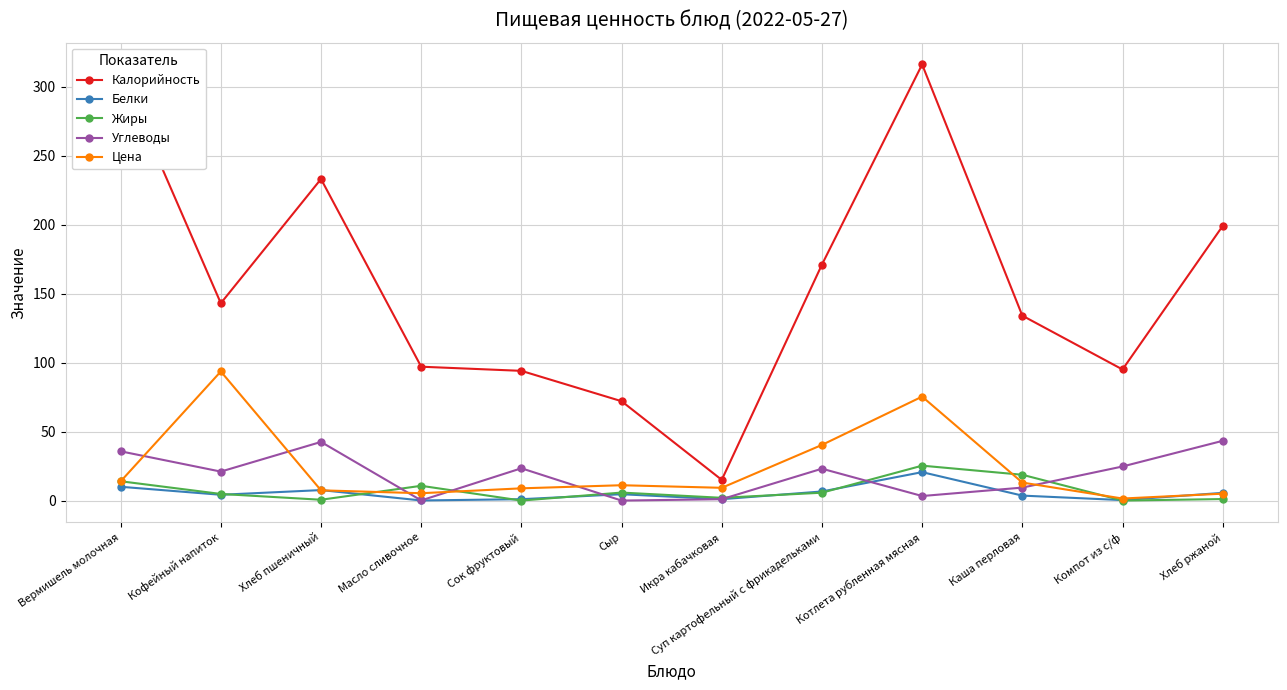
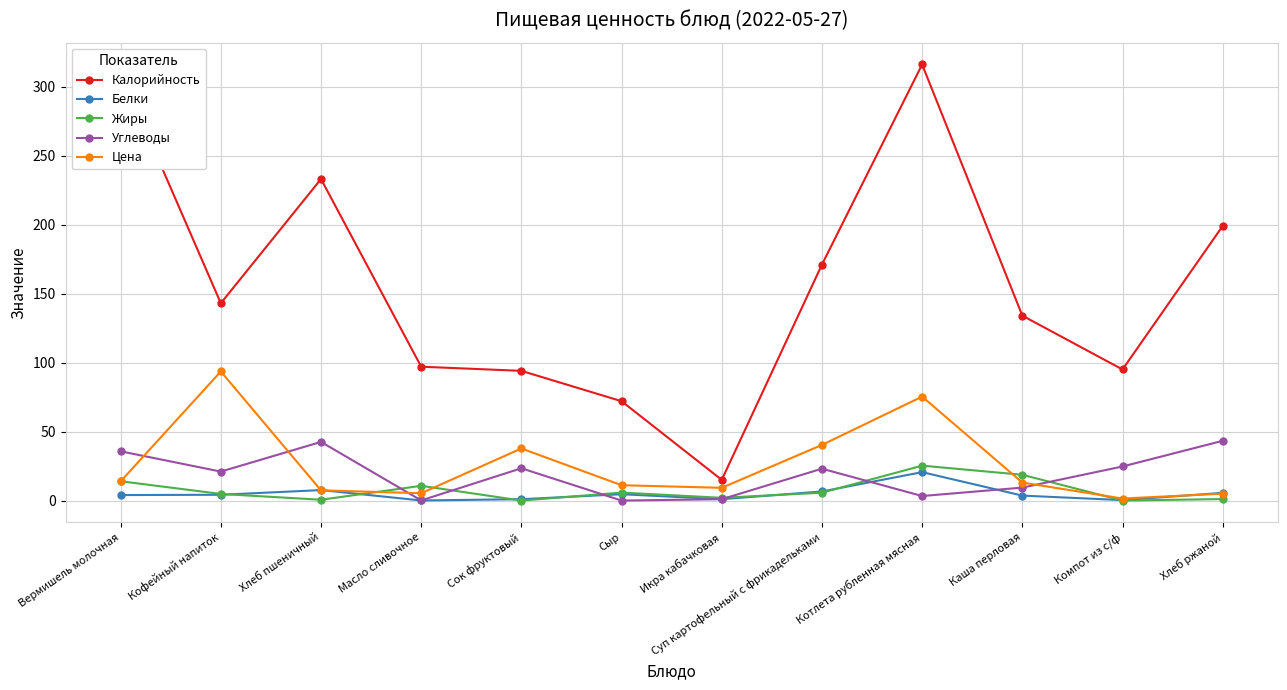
Белки, Вермишель молочная: 10 -> 4
Цена, Сок фруктовый: 9 -> 38
